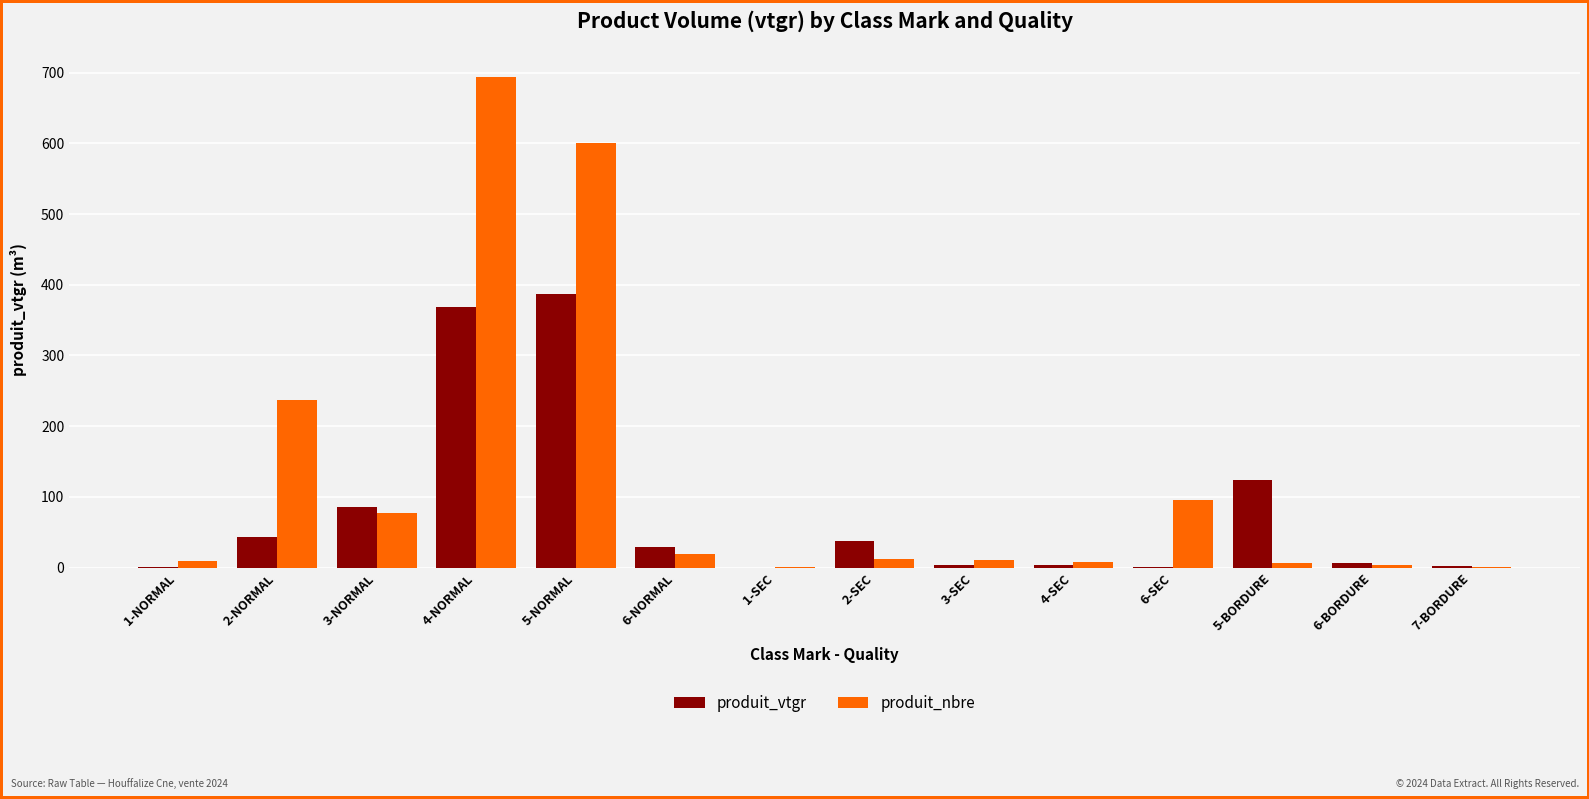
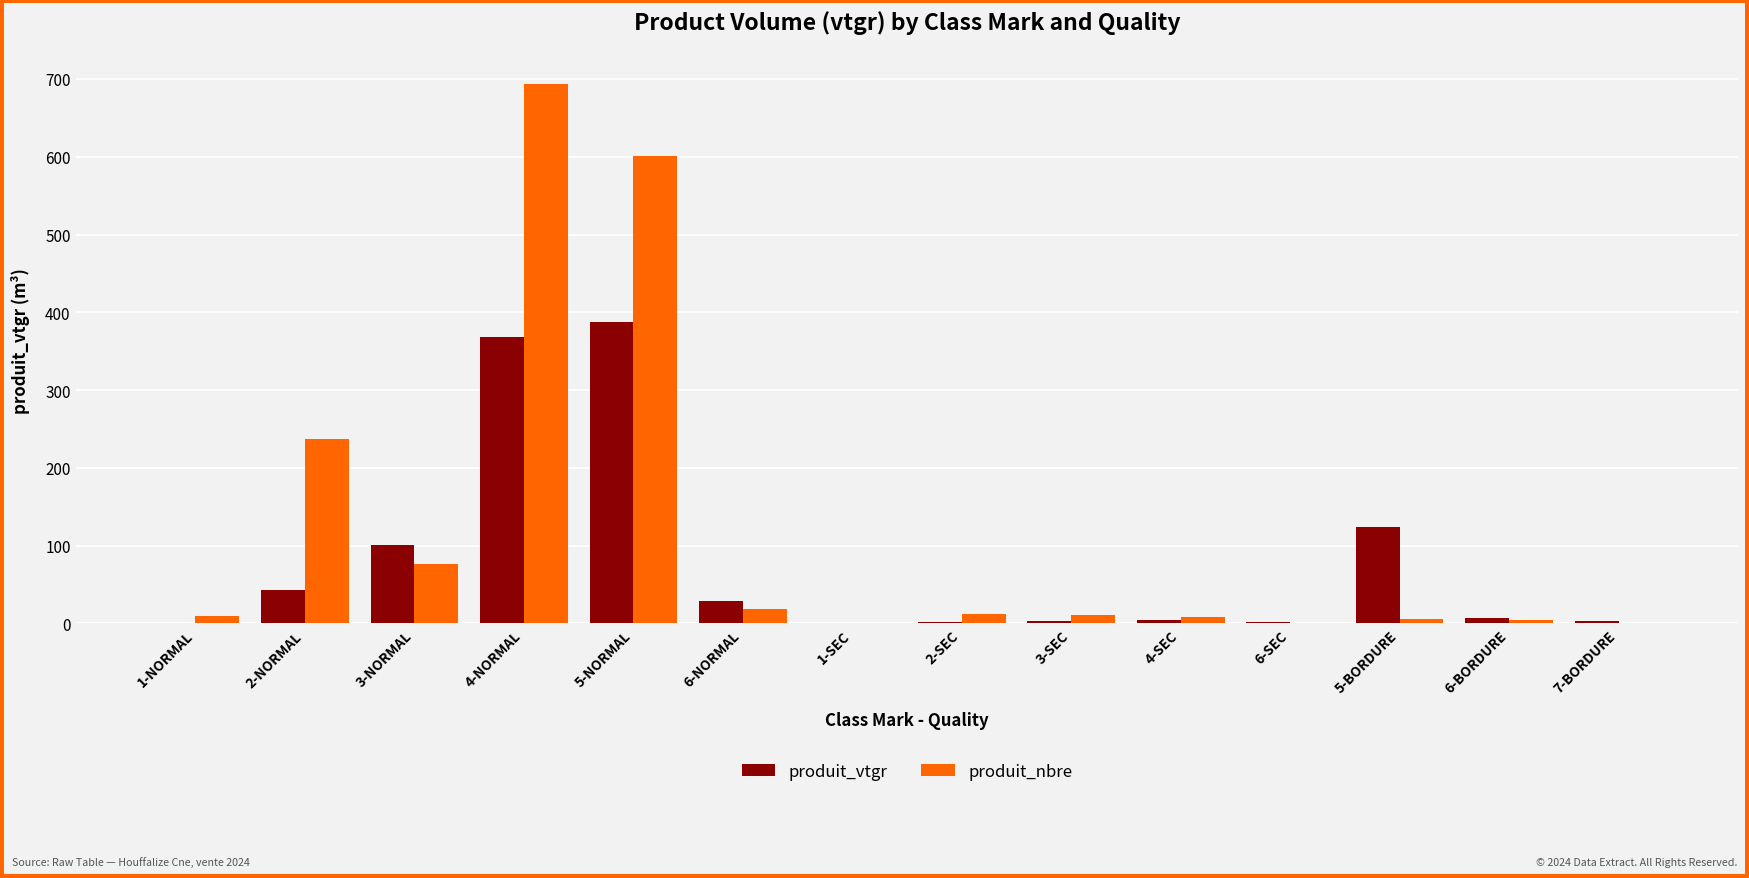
produit_vtgr, 3-NORMAL: 90 -> 100
produit_vtgr, 2-SEC: 40 -> 0
produit_nbre, 6-SEC: 100 -> 0
